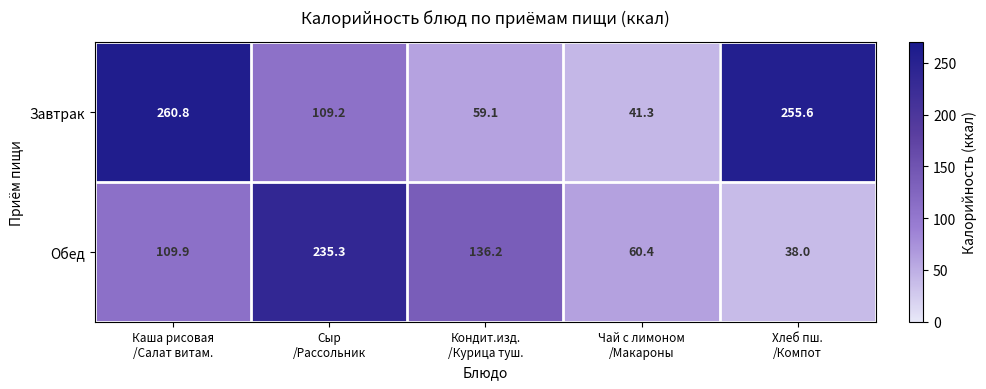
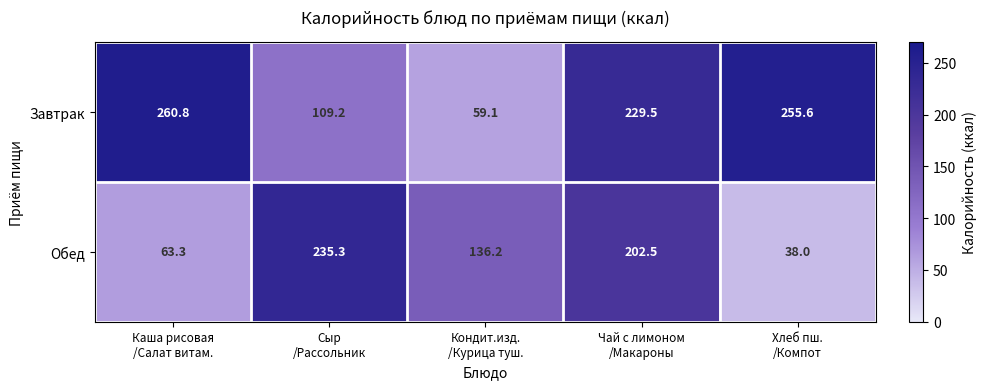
Завтрак, Чай с лимоном /Макароны: 41.3 -> 229.5
Обед, Каша рисовая /Салат витам.: 109.9 -> 63.3
Обед, Чай с лимоном /Макароны: 60.4 -> 202.5
